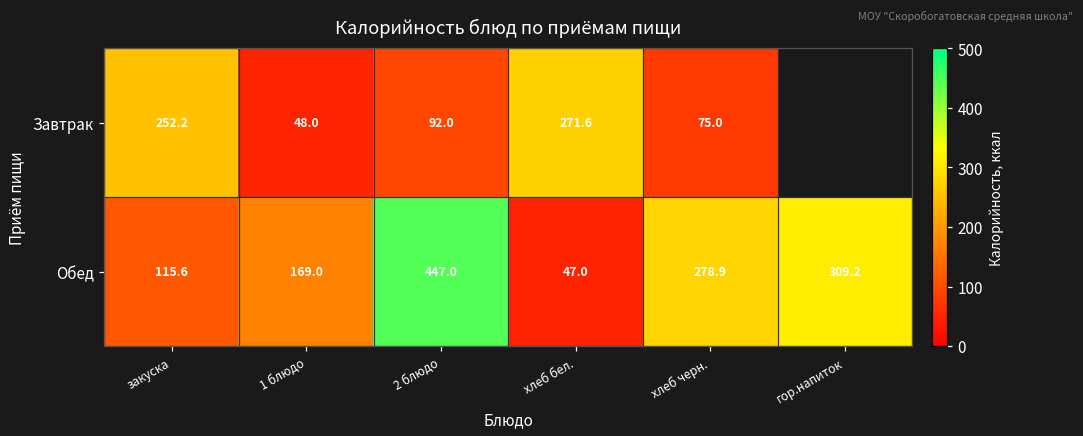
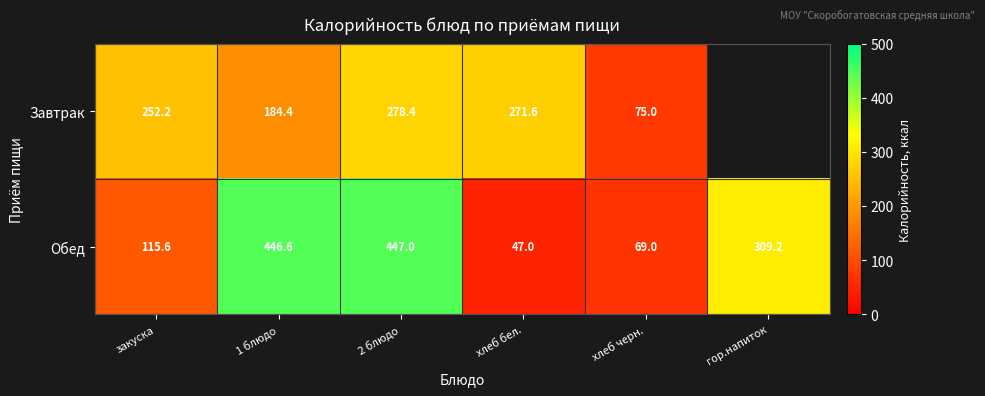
Завтрак, 1 блюдо: 48.0 -> 184.4
Завтрак, 2 блюдо: 92.0 -> 278.4
Обед, 1 блюдо: 169.0 -> 446.6
Обед, хлеб черн.: 278.9 -> 69.0
